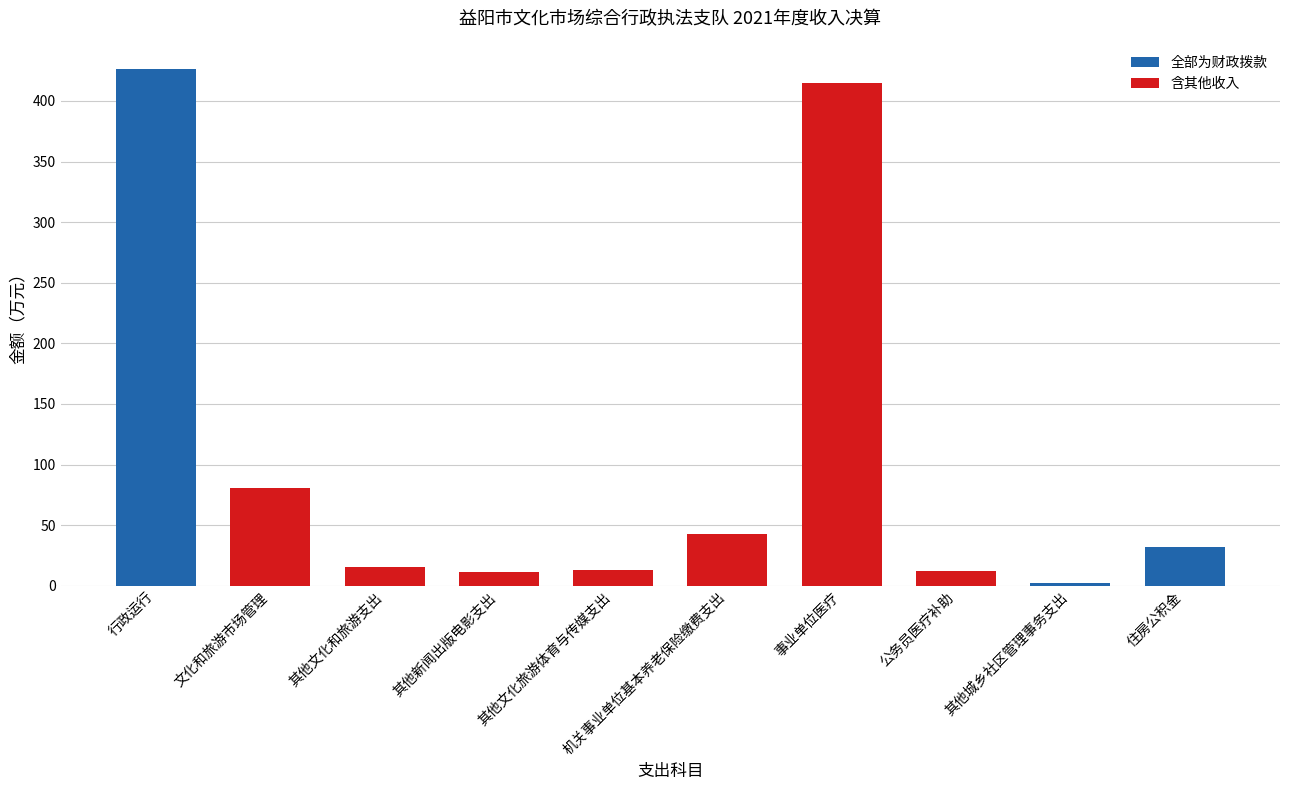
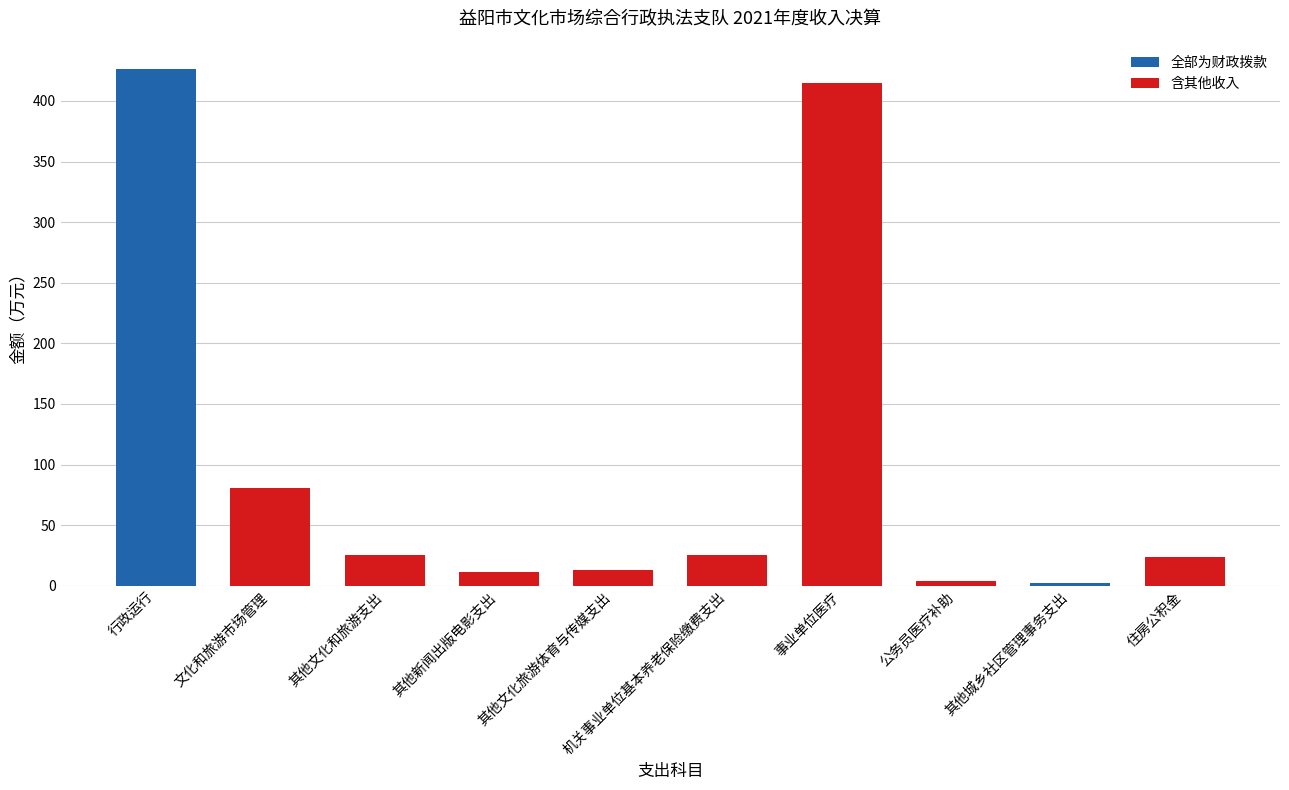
其他文化和旅游支出: 16 -> 25
机关事业单位基本养老保险缴费支出: 43 -> 25
公务员医疗补助: 12 -> 4
住房公积金: 32 -> 24
